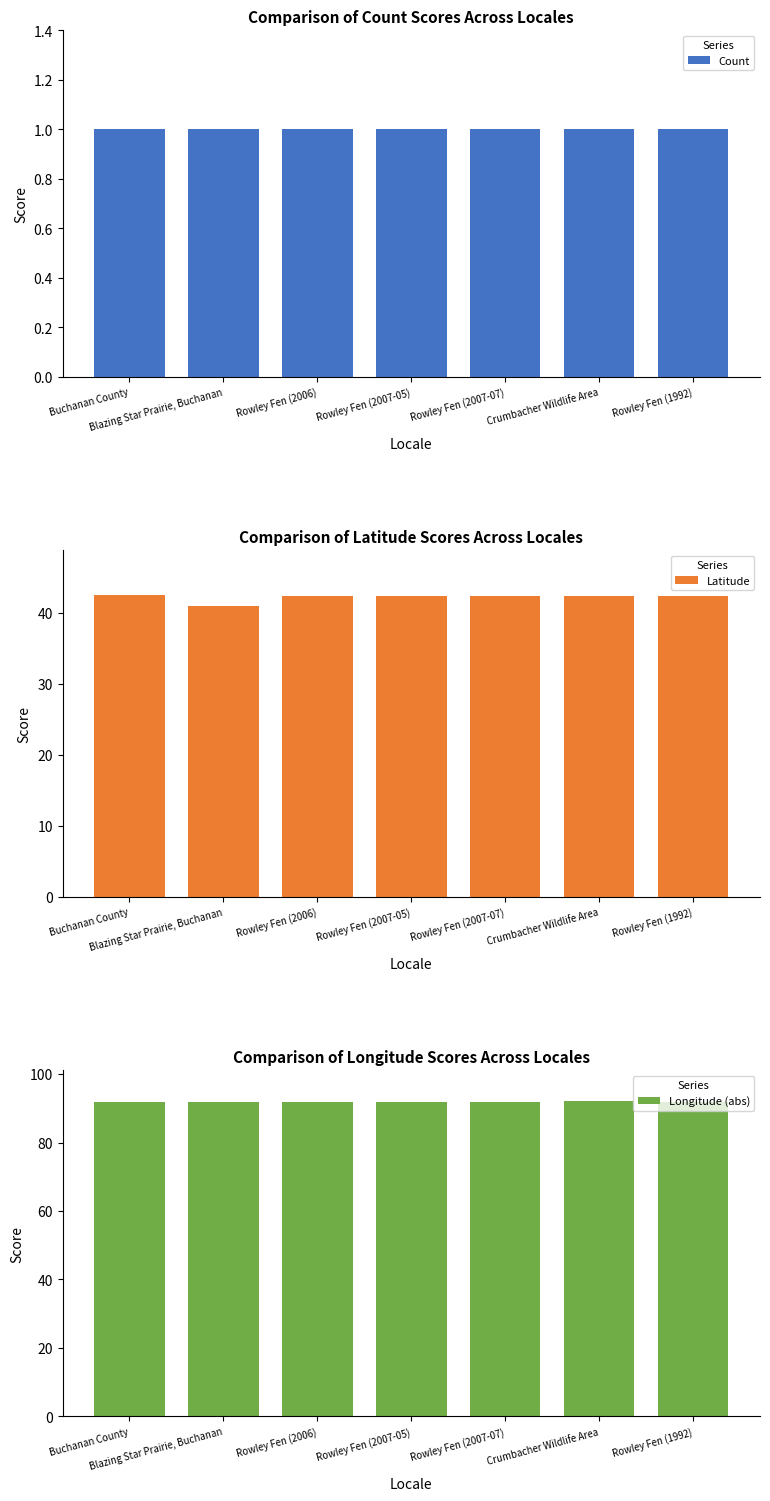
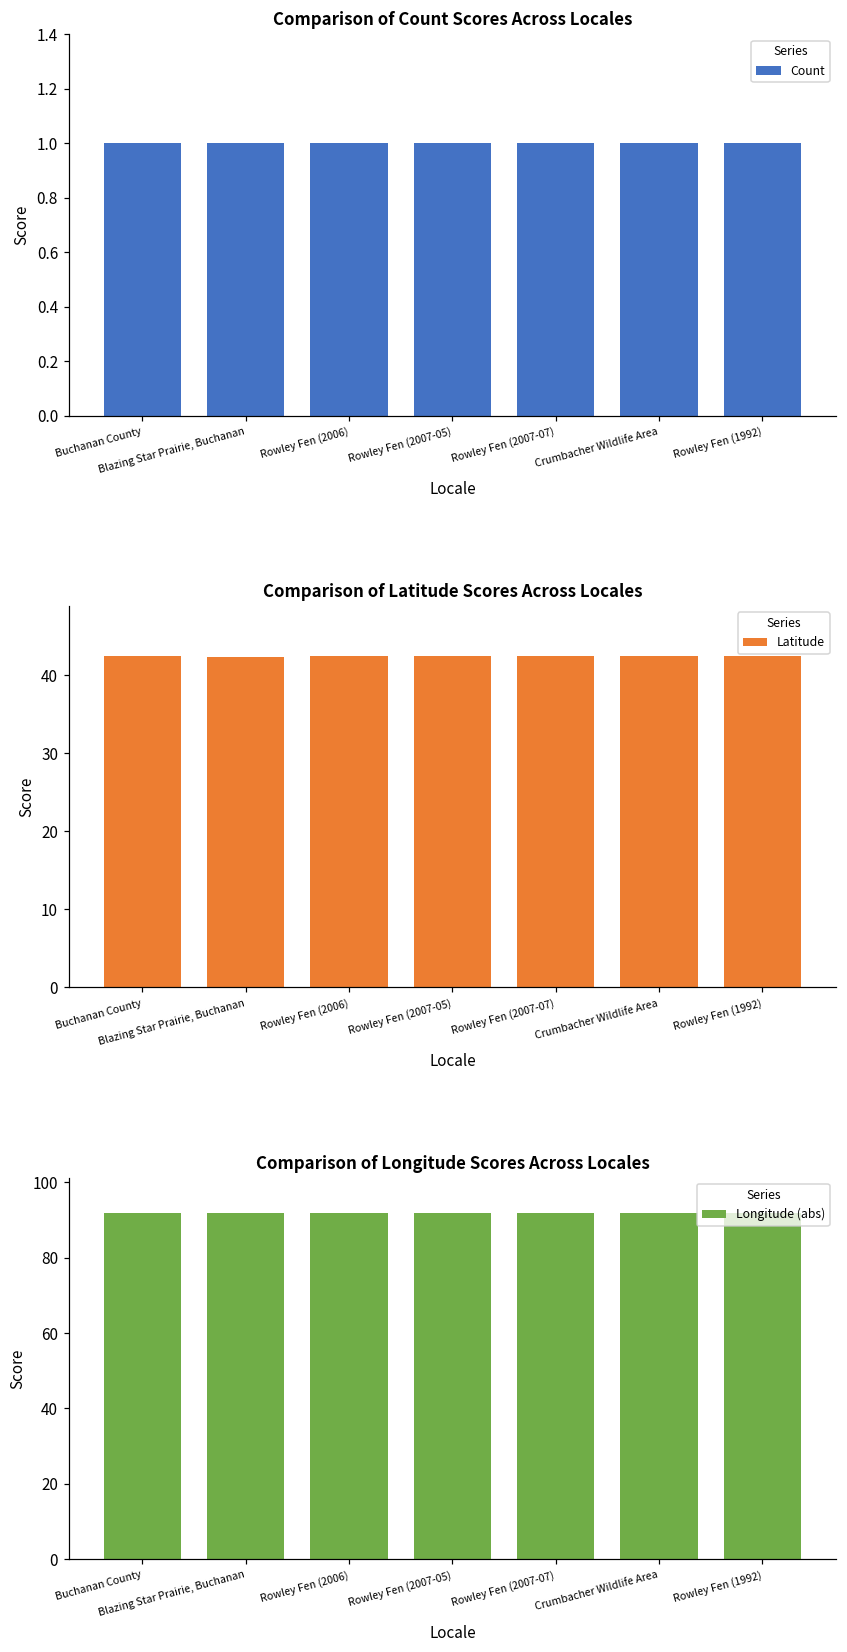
Comparison of Latitude Scores Across Locales, Blazing Star Prairie, Buchanan: 41 -> 42
